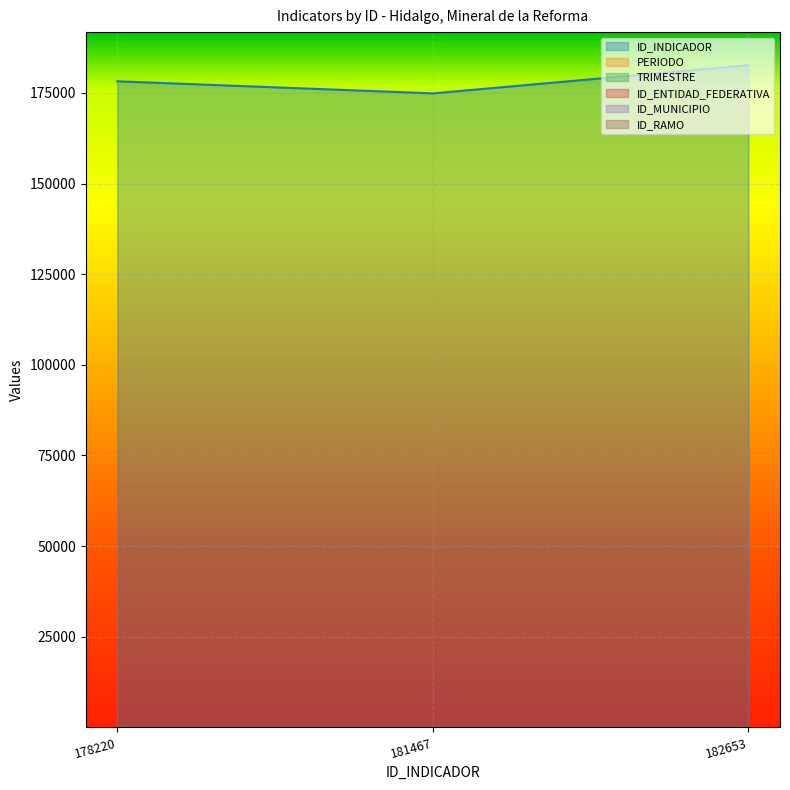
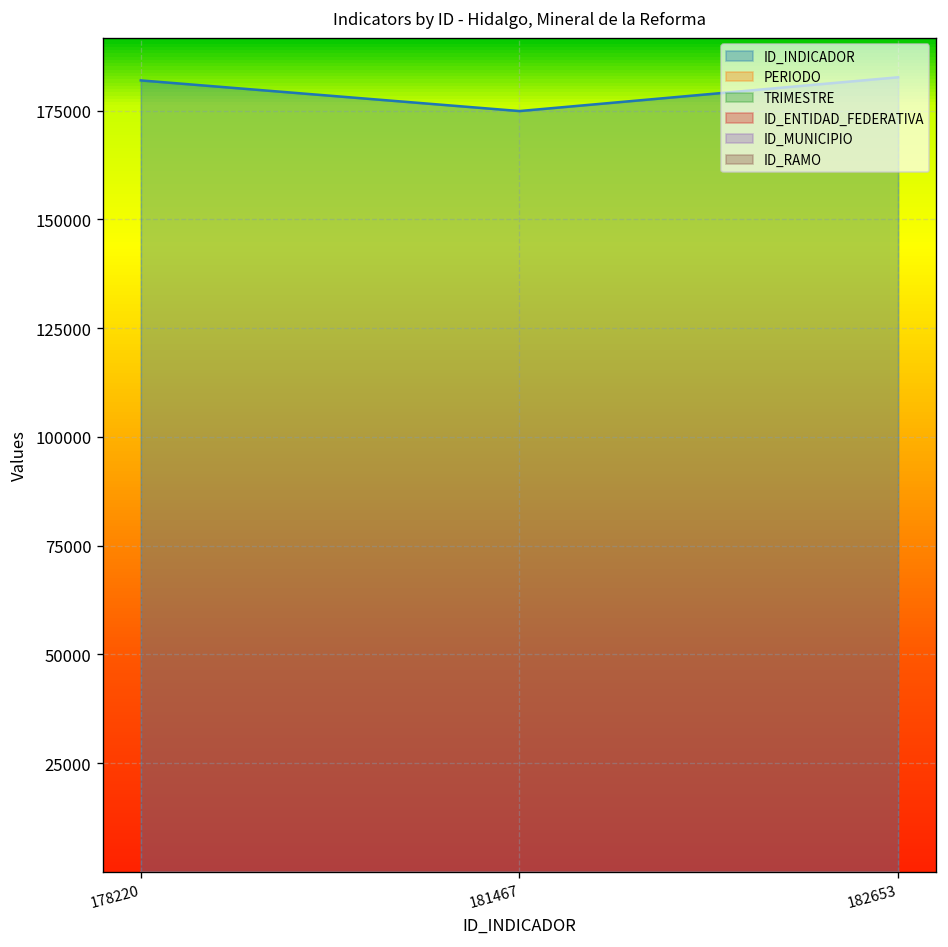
ID_INDICADOR, 178220: 178000 -> 182000
